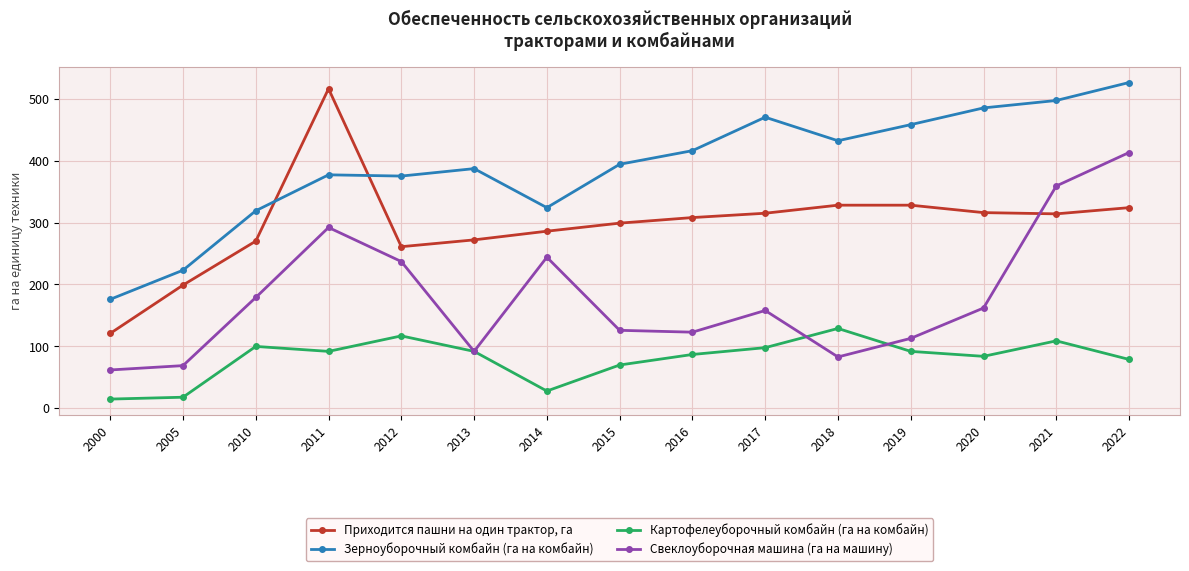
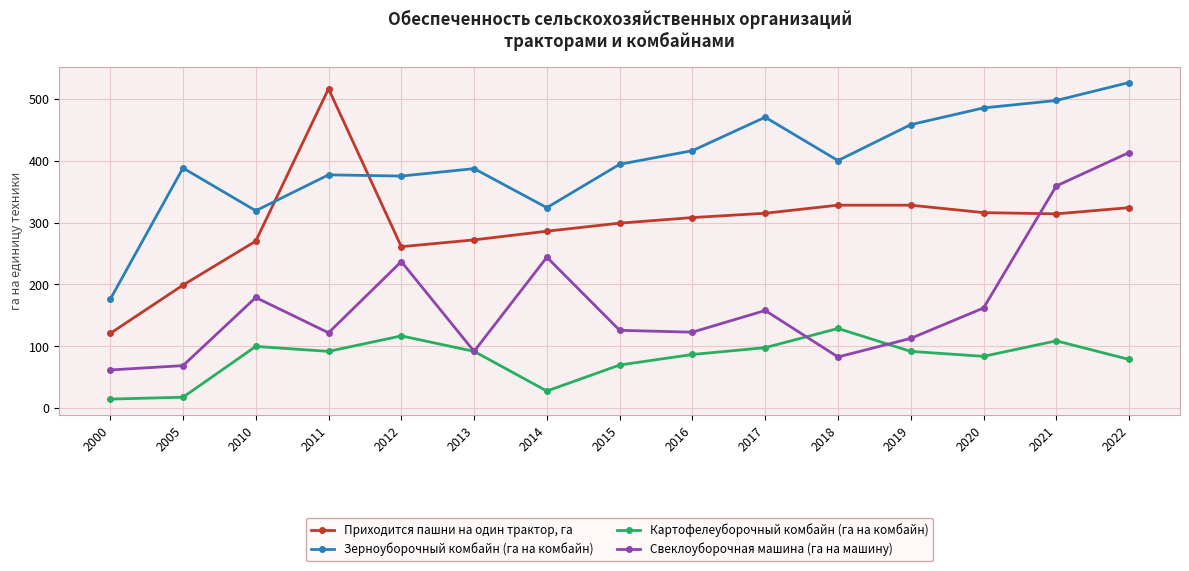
Зерноуборочный комбайн (га на комбайн), 2005: 220 -> 390
Свеклоуборочная машина (га на машину), 2011: 290 -> 120
Зерноуборочный комбайн (га на комбайн), 2018: 430 -> 400
